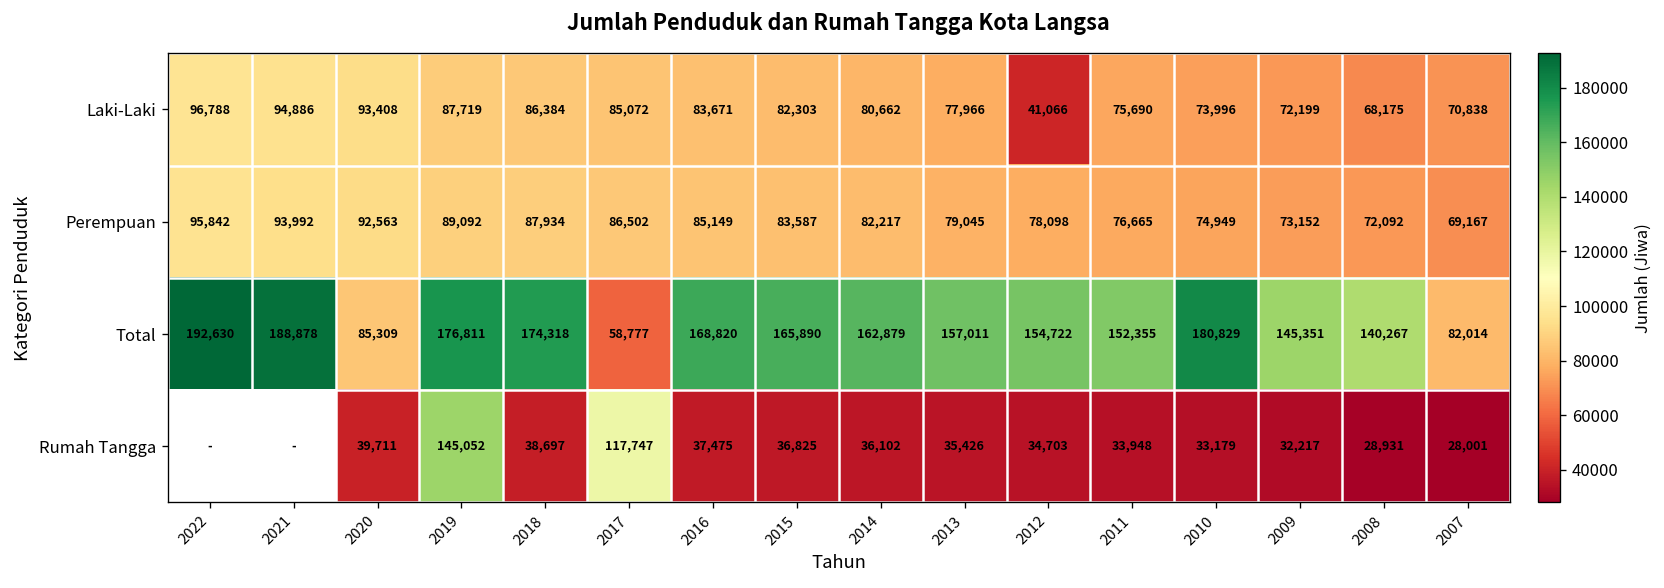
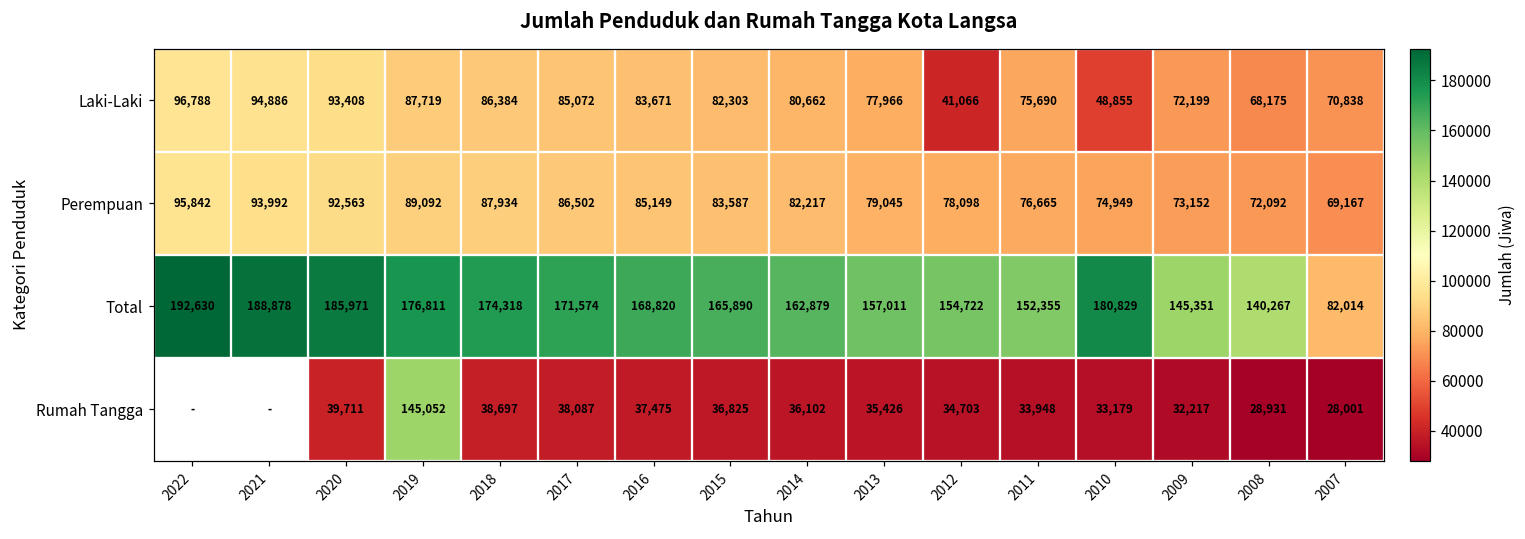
Laki-Laki, 2010: 73,996 -> 48,855
Total, 2020: 85,309 -> 185,971
Total, 2017: 58,777 -> 171,574
Rumah Tangga, 2017: 117,747 -> 38,087
